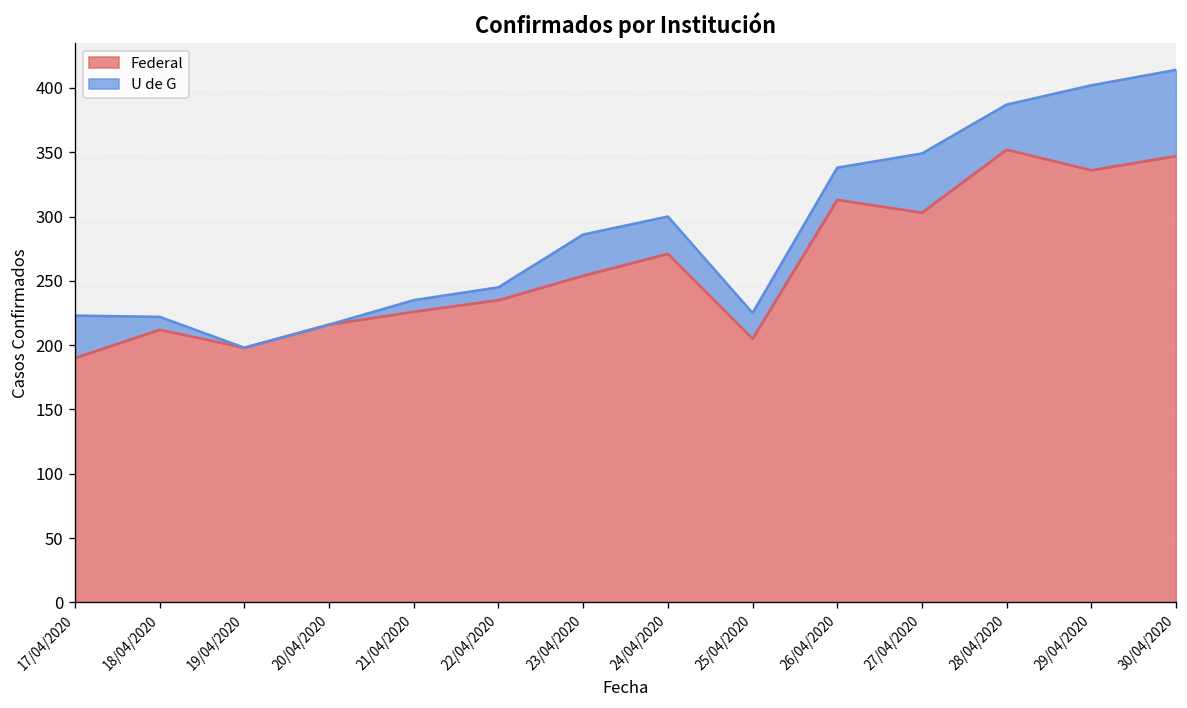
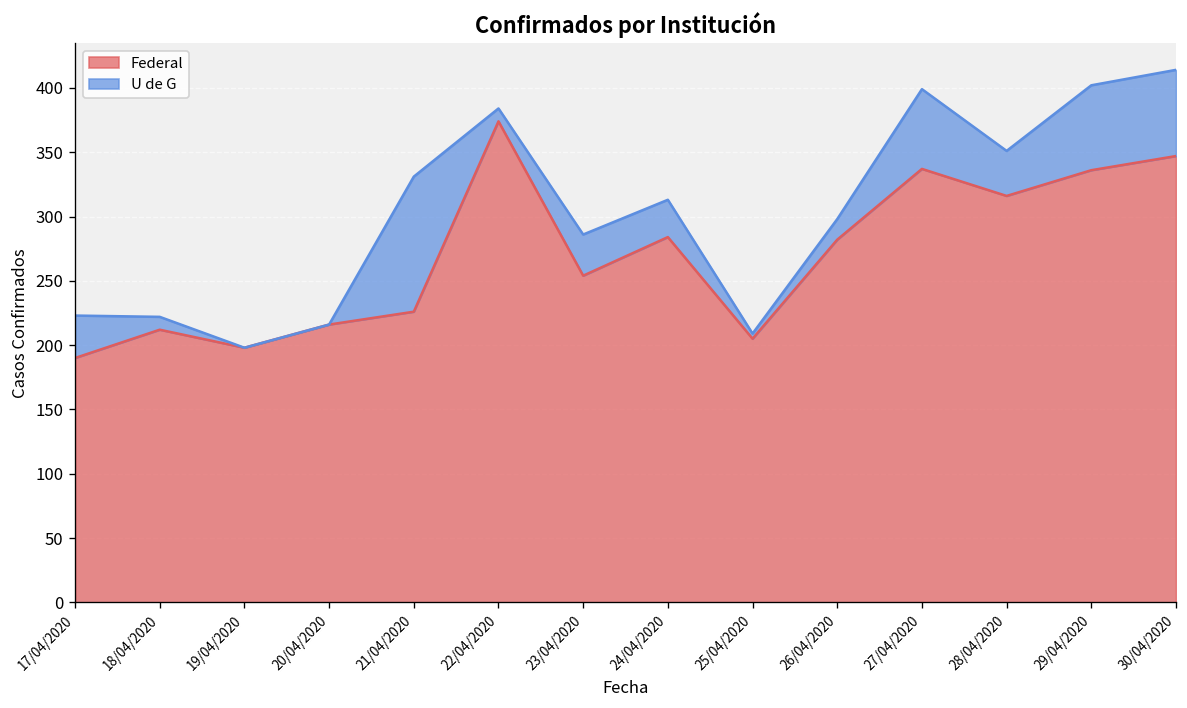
U de G, 21/04/2020: 9 -> 105
Federal, 22/04/2020: 235 -> 374
Federal, 24/04/2020: 271 -> 284
U de G, 25/04/2020: 20 -> 4
Federal, 26/04/2020: 313 -> 282
U de G, 26/04/2020: 25 -> 16
Federal, 27/04/2020: 303 -> 337
U de G, 27/04/2020: 46 -> 62
Federal, 28/04/2020: 352 -> 316
